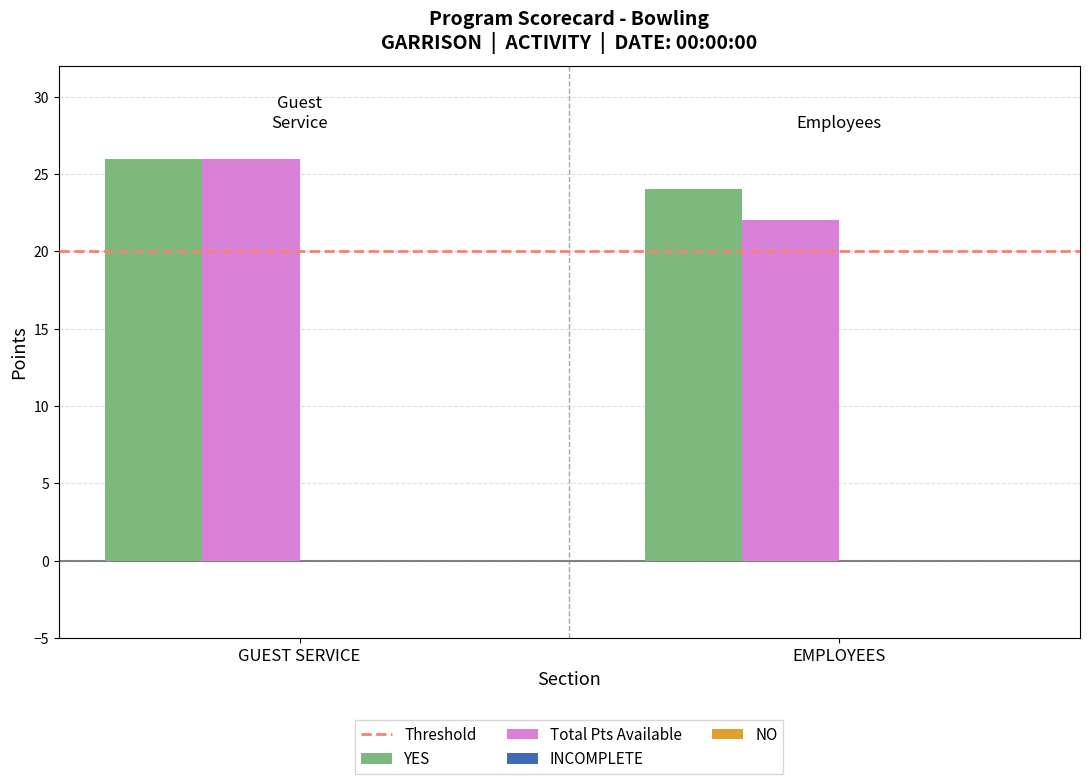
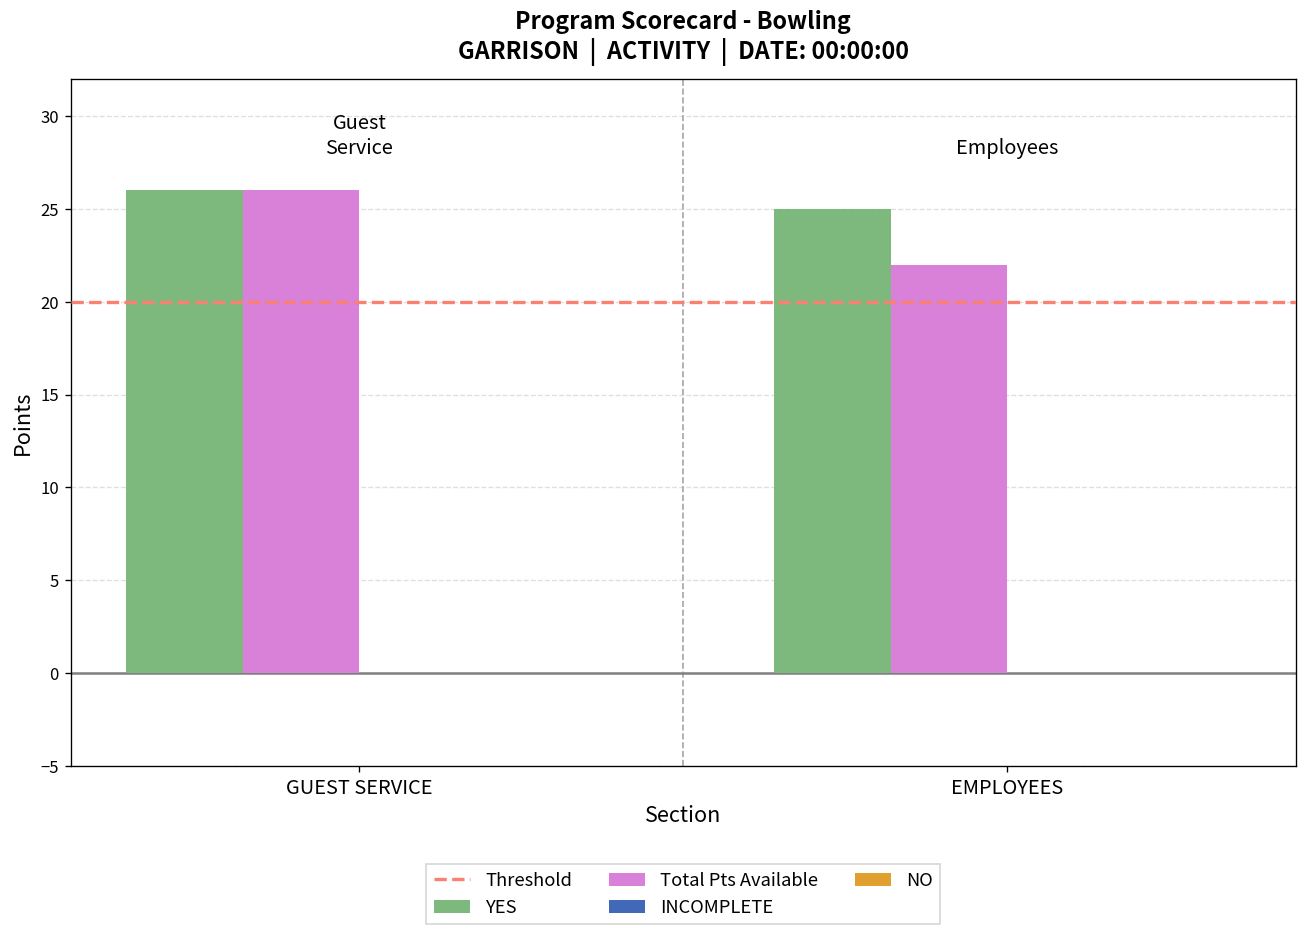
YES, EMPLOYEES: 24 -> 25
